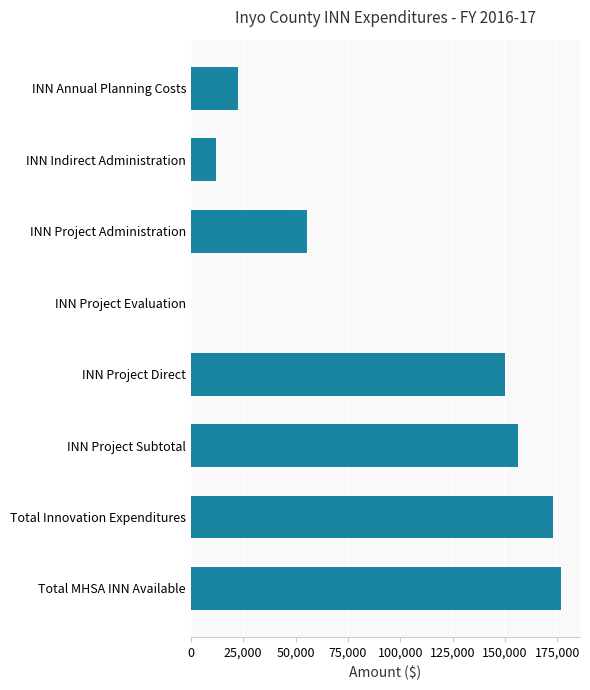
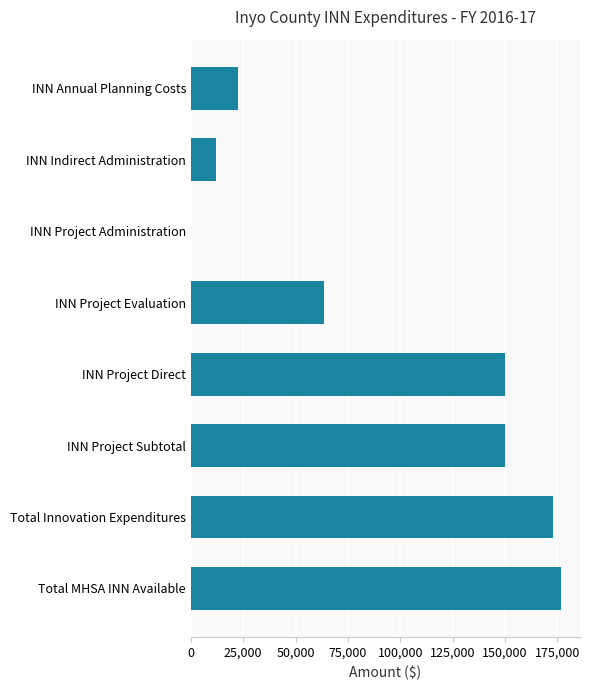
INN Project Administration: 56,000 -> 0
INN Project Evaluation: 0 -> 64,000
INN Project Subtotal: 156,000 -> 150,000
